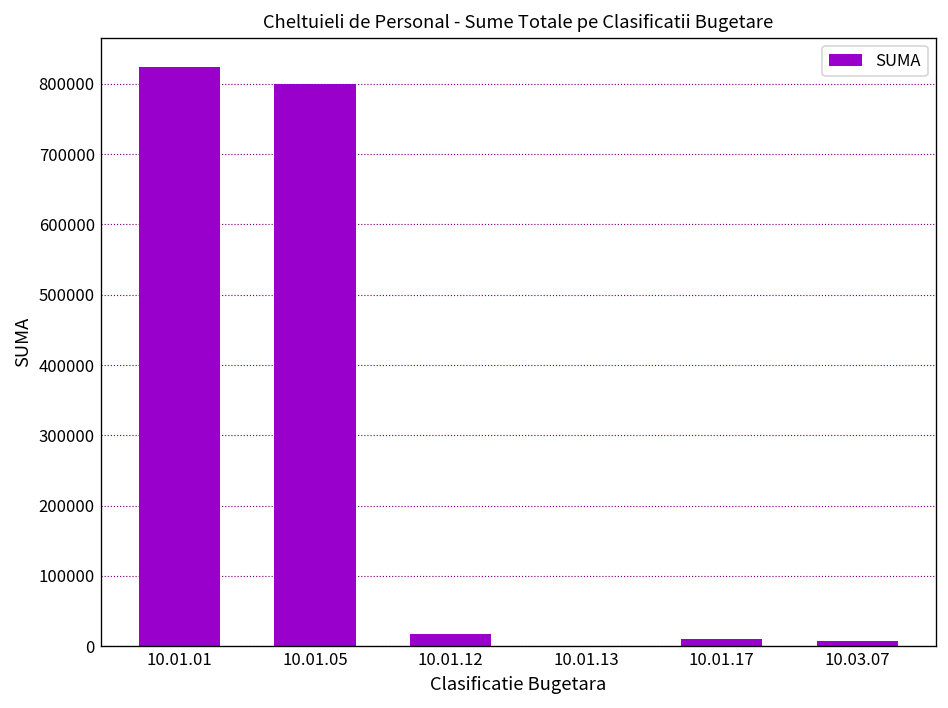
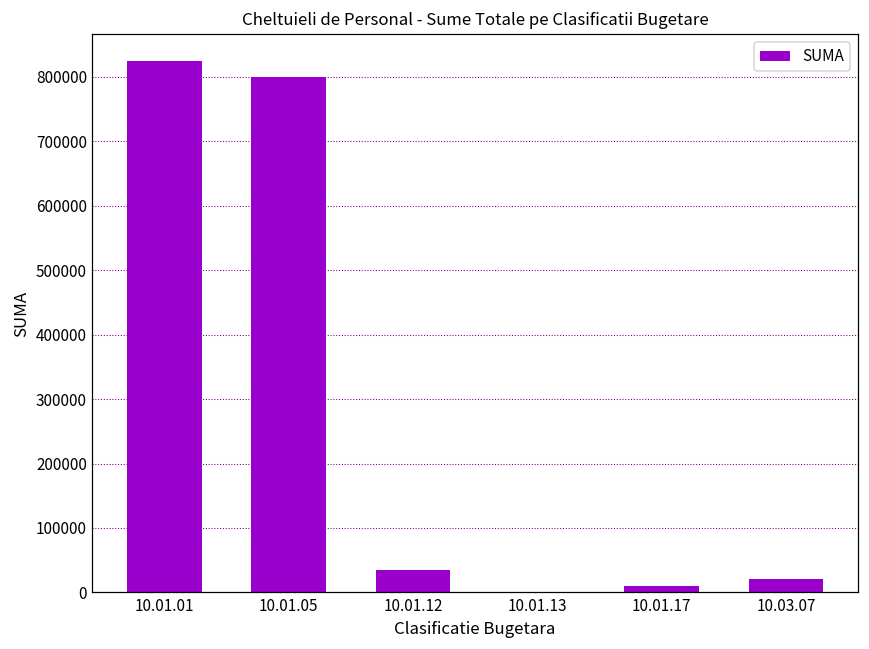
10.01.12: 20000 -> 30000
10.03.07: 10000 -> 20000
